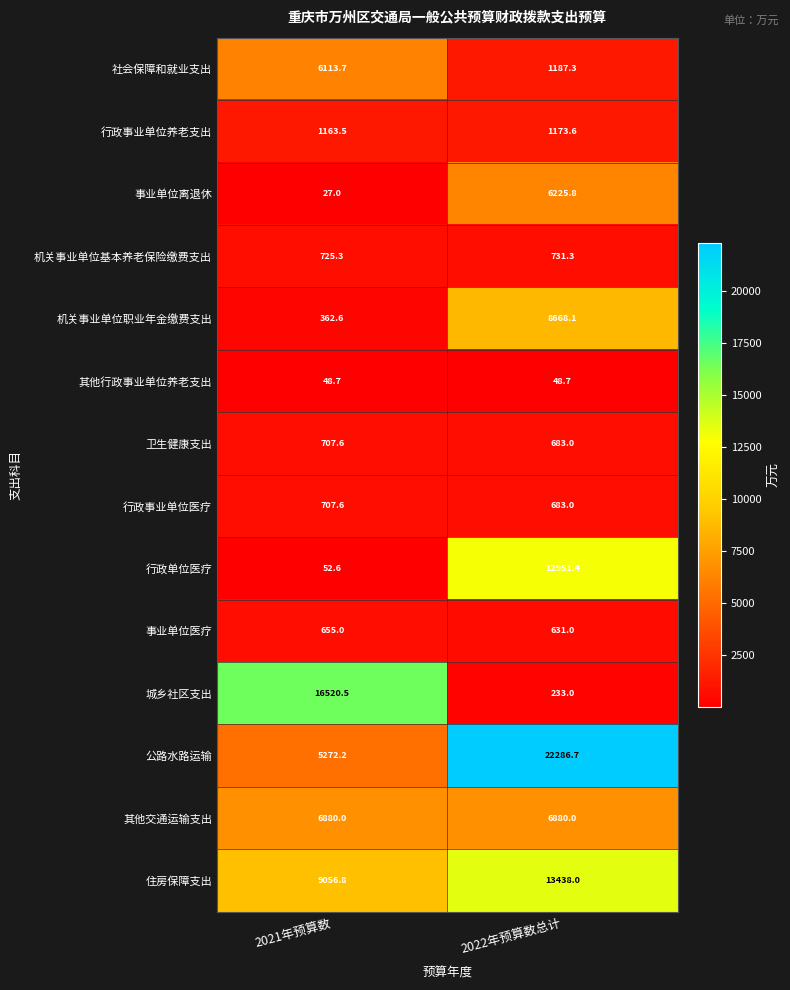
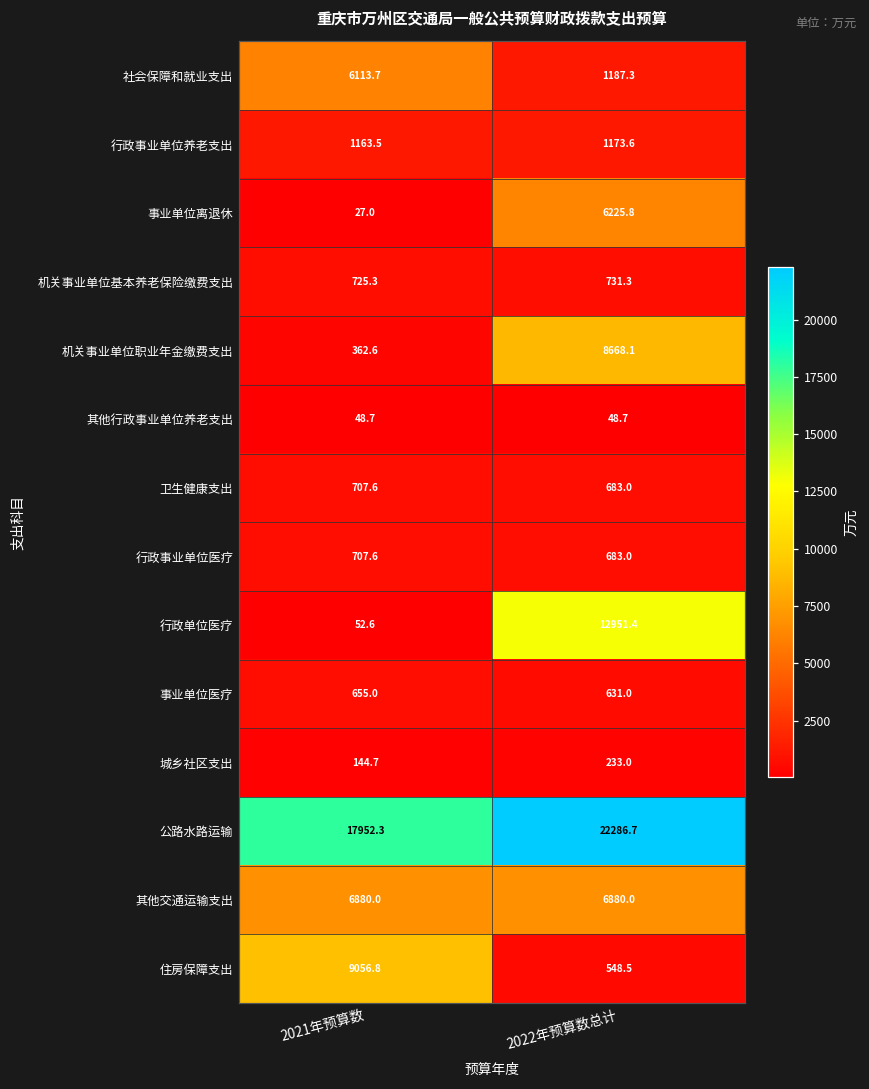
城乡社区支出, 2021年预算数: 16520.5 -> 144.7
公路水路运输, 2021年预算数: 5272.2 -> 17952.3
住房保障支出, 2022年预算数总计: 13438.0 -> 548.5
